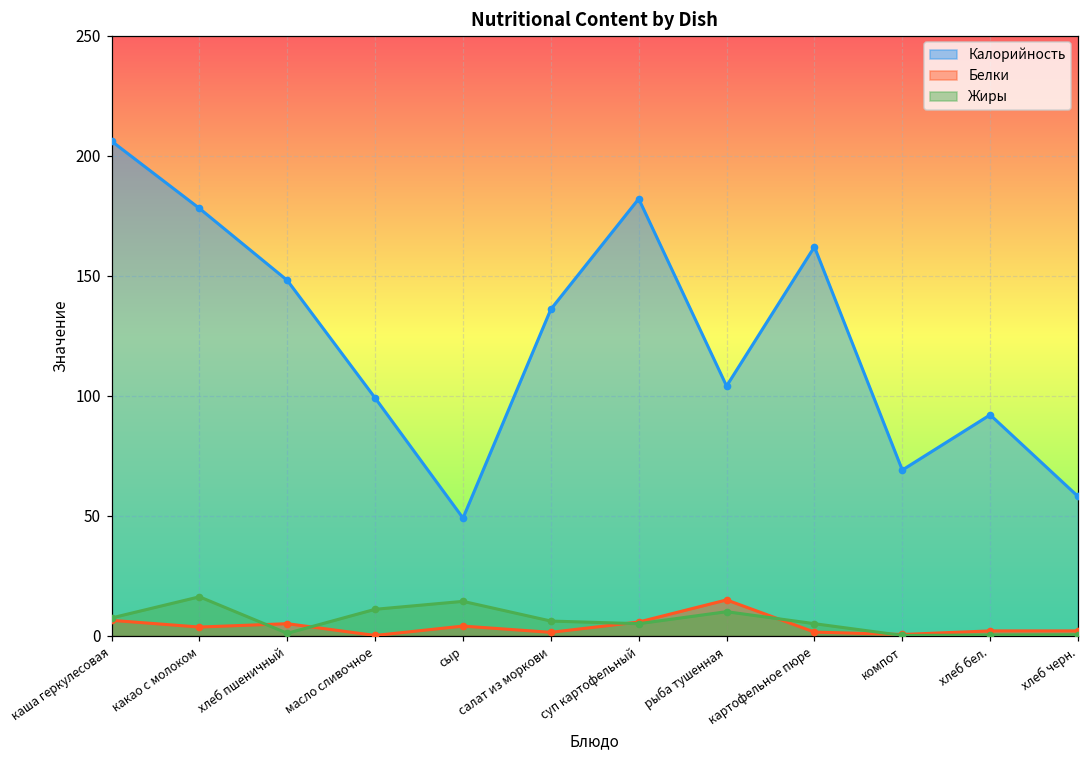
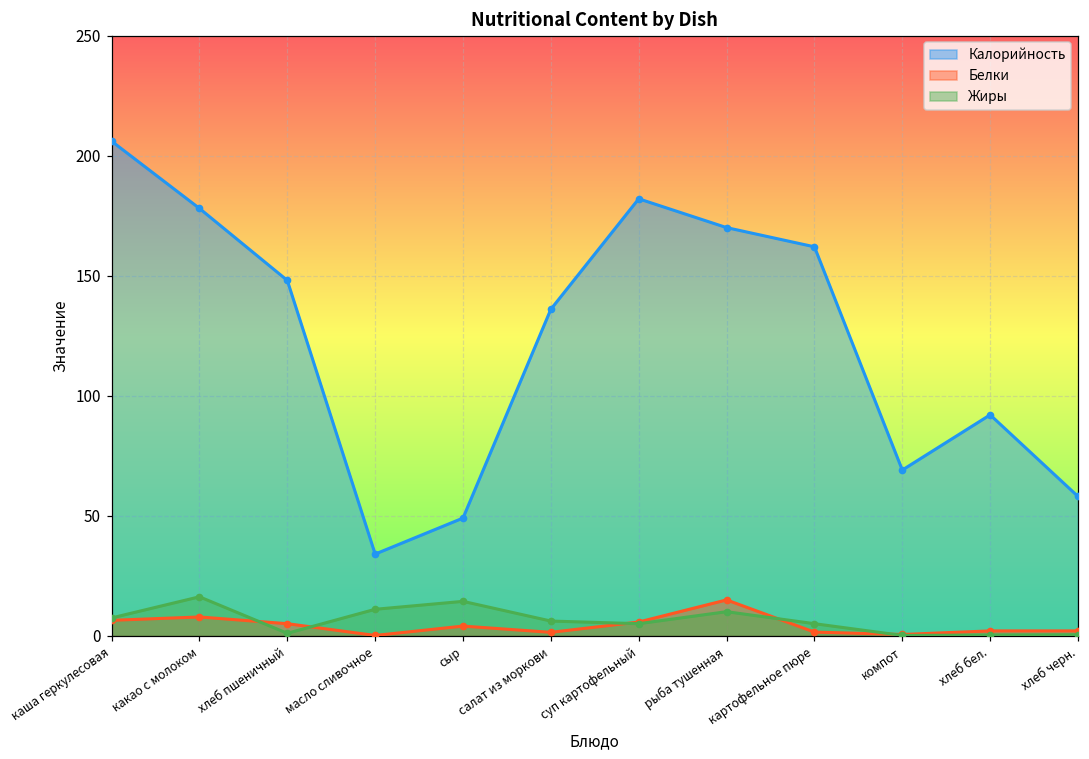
Белки, какао с молоком: 4 -> 8
Калорийность, масло сливочное: 99 -> 34
Калорийность, рыба тушенная: 104 -> 170
